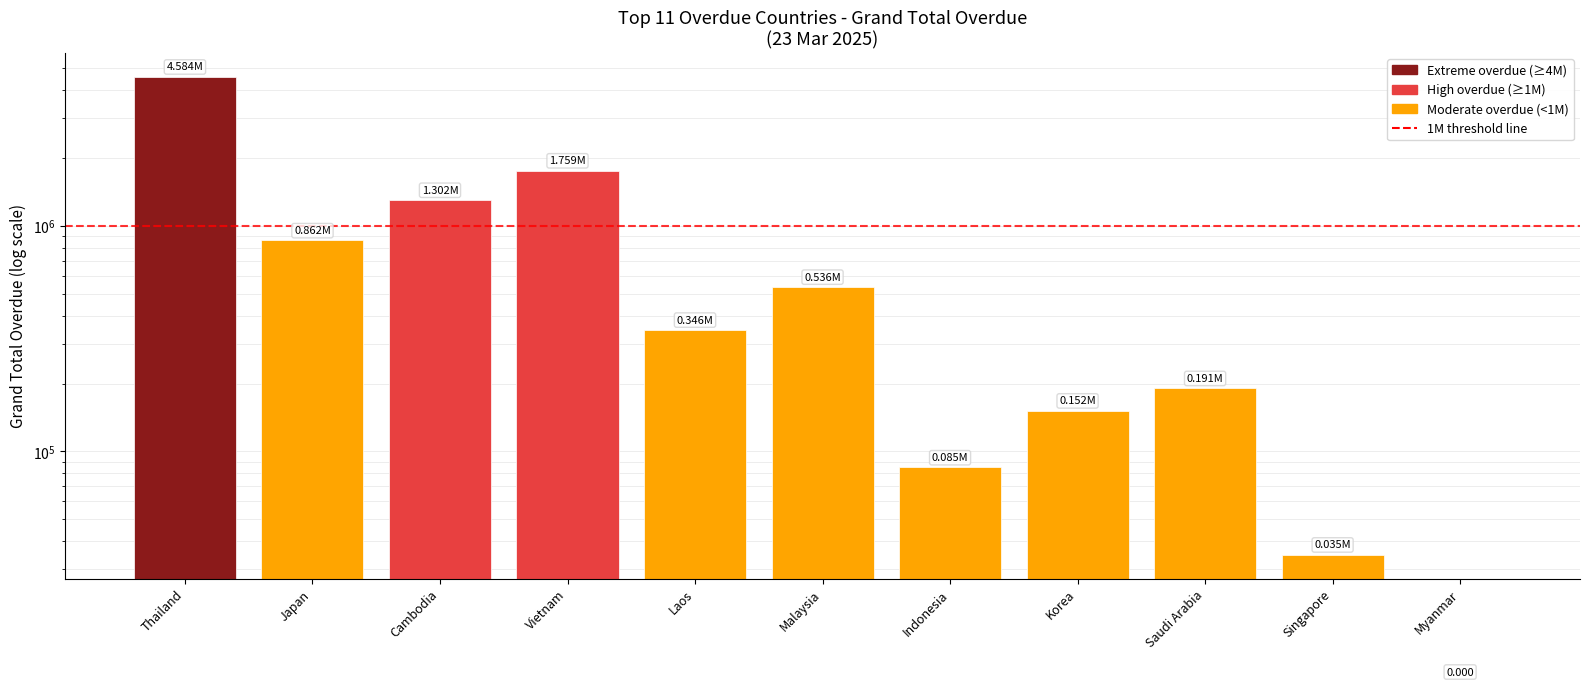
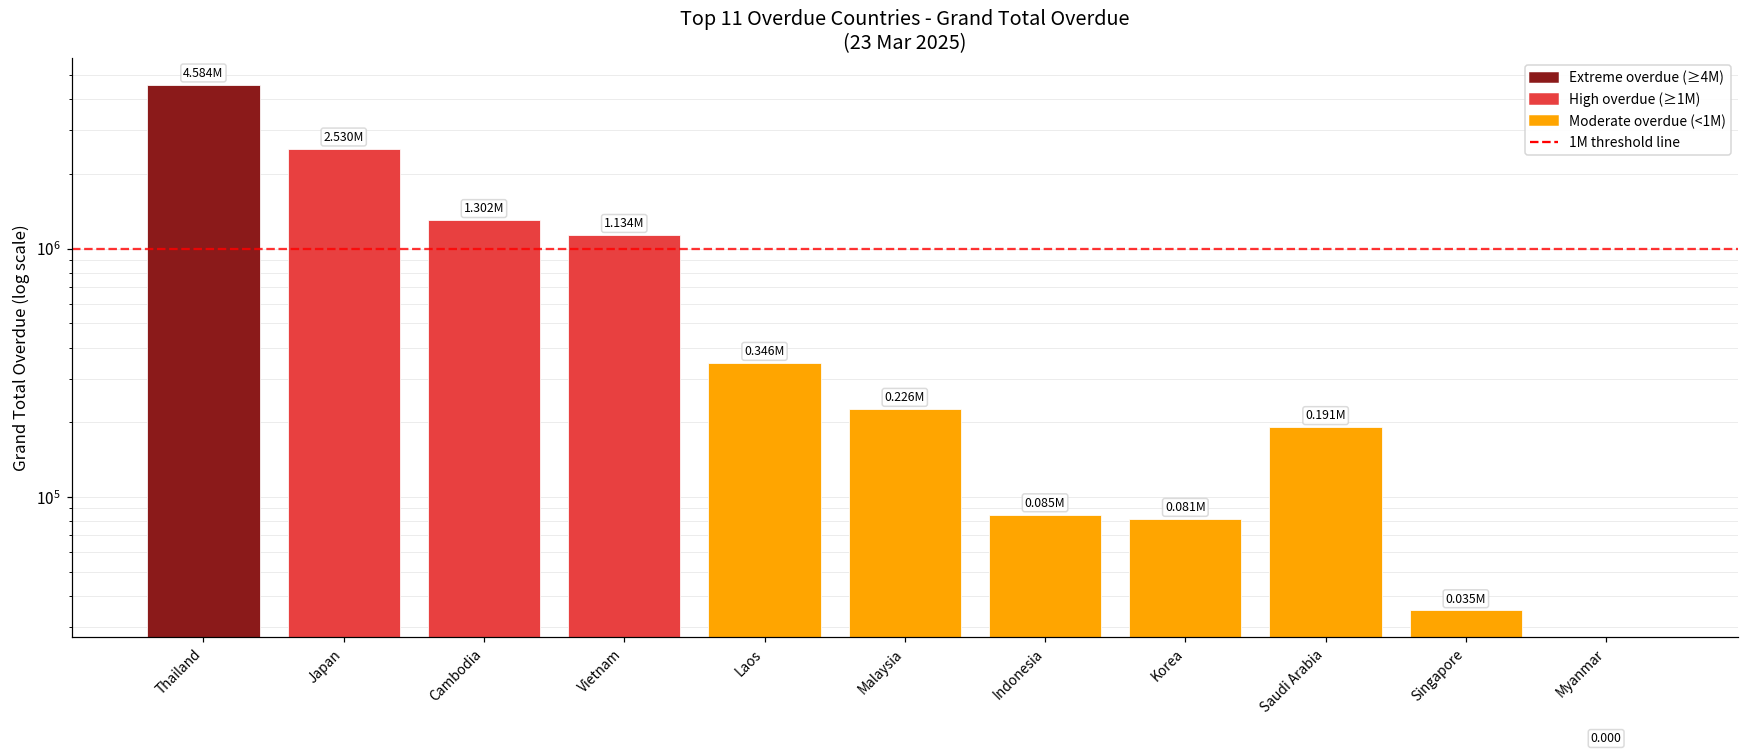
Japan: 0.862M -> 2.530M
Vietnam: 1.759M -> 1.134M
Malaysia: 0.536M -> 0.226M
Korea: 0.152M -> 0.081M
